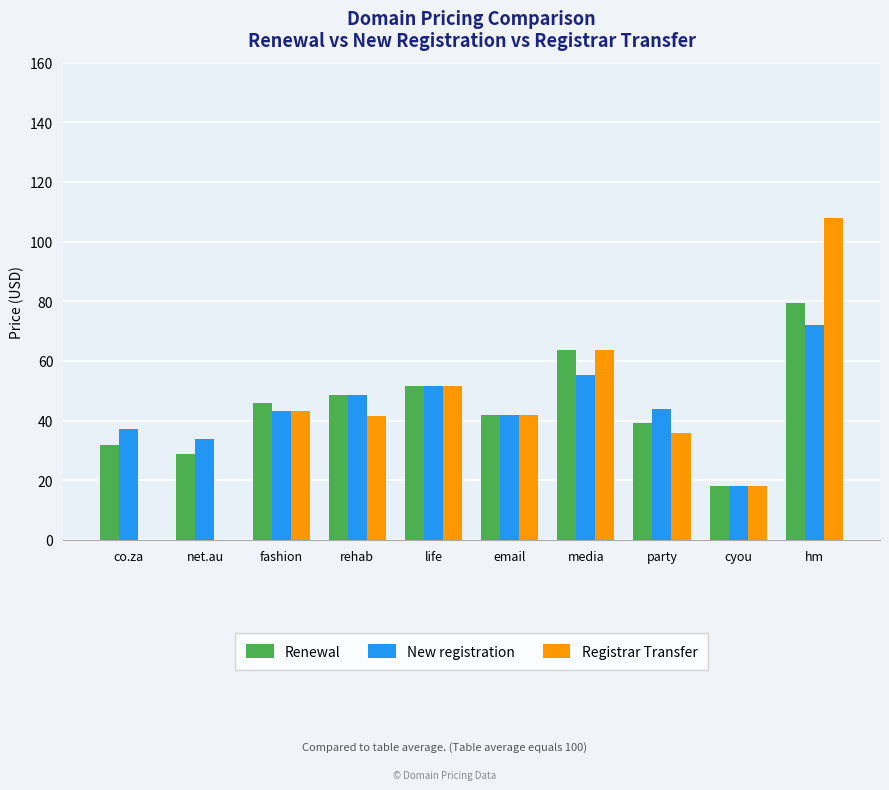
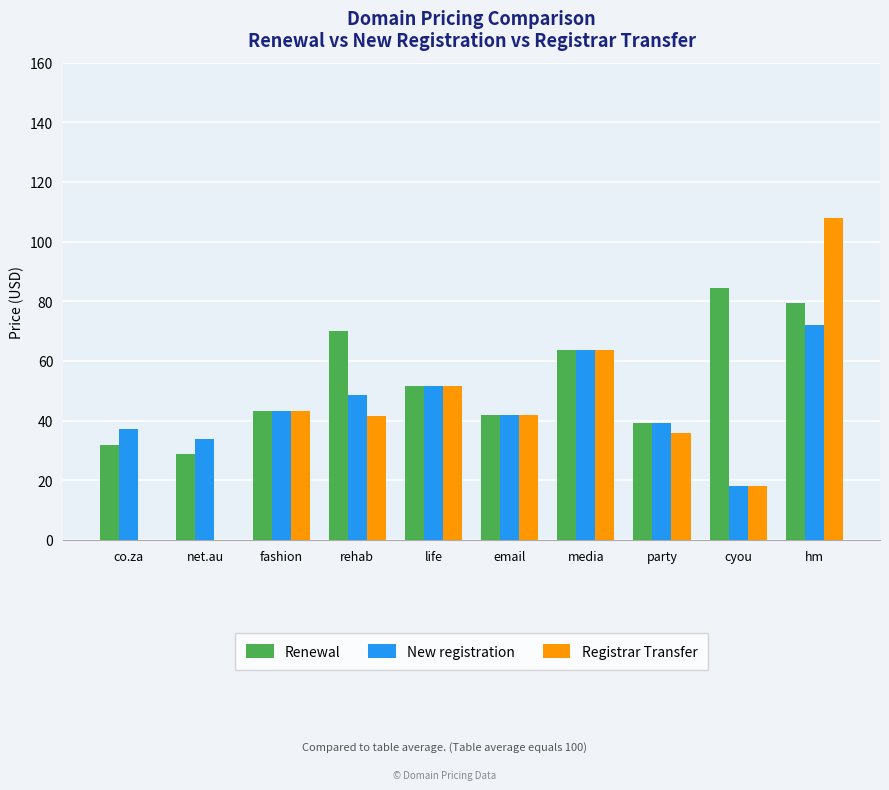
Renewal, fashion: 46 -> 43
Renewal, rehab: 49 -> 70
New registration, media: 55 -> 64
New registration, party: 44 -> 39
Renewal, cyou: 18 -> 85
